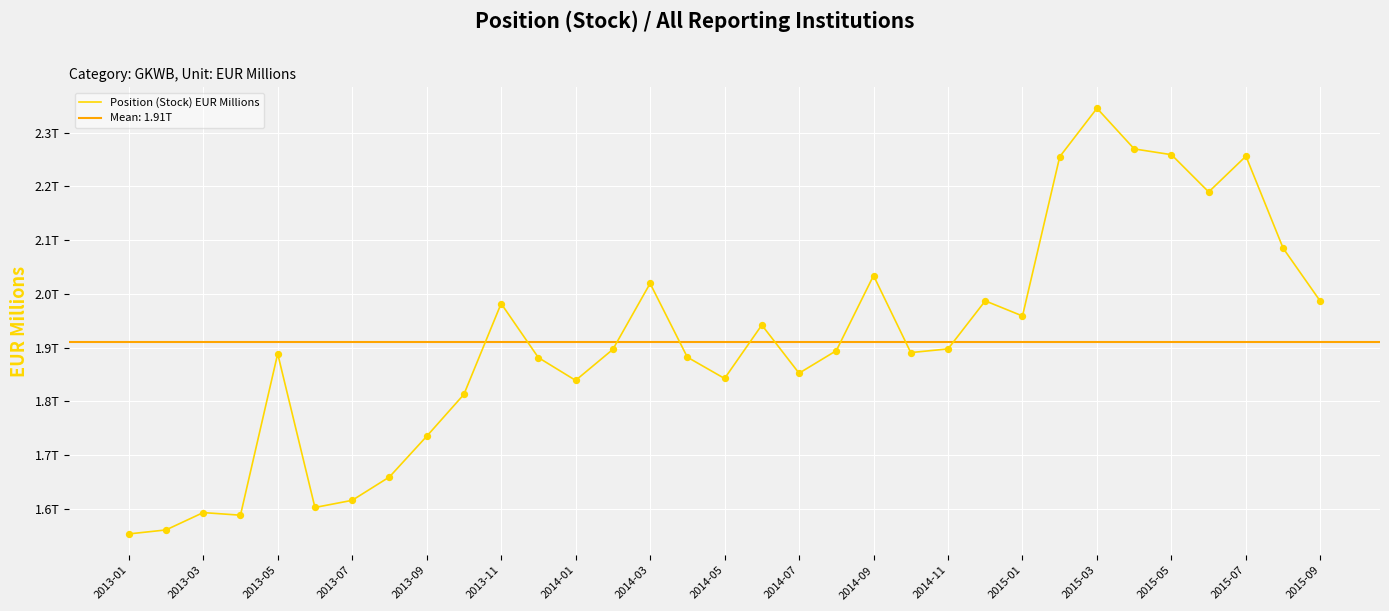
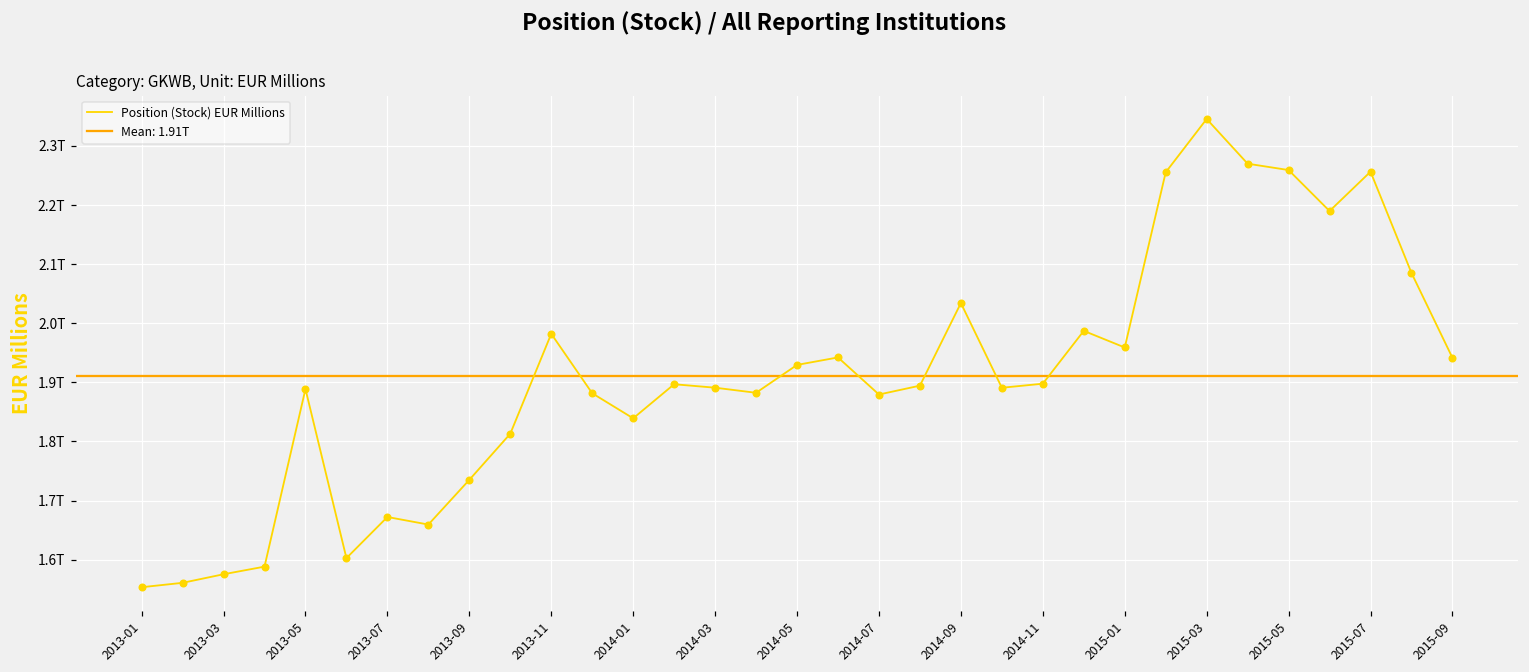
2013-03: 1.59T -> 1.58T
2013-07: 1.62T -> 1.67T
2014-03: 2.02T -> 1.89T
2014-05: 1.84T -> 1.93T
2014-07: 1.85T -> 1.88T
2015-09: 1.99T -> 1.94T
